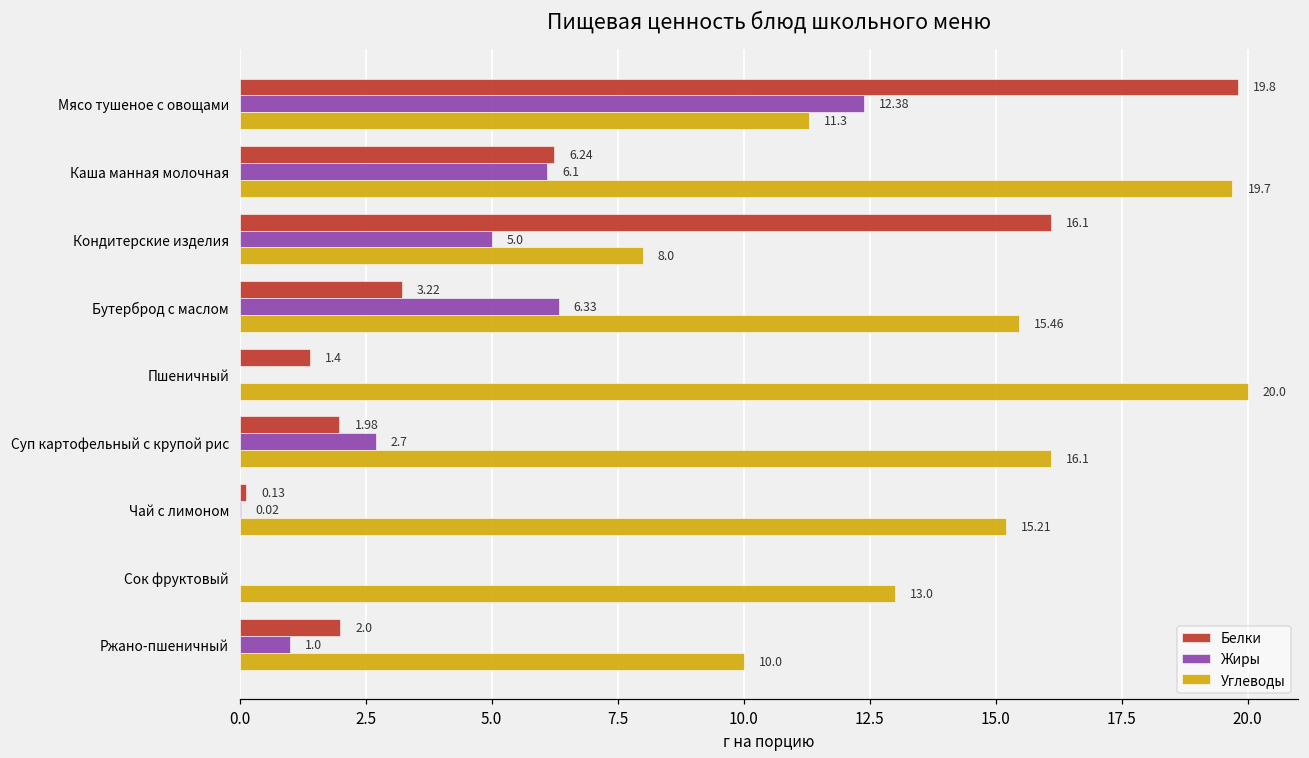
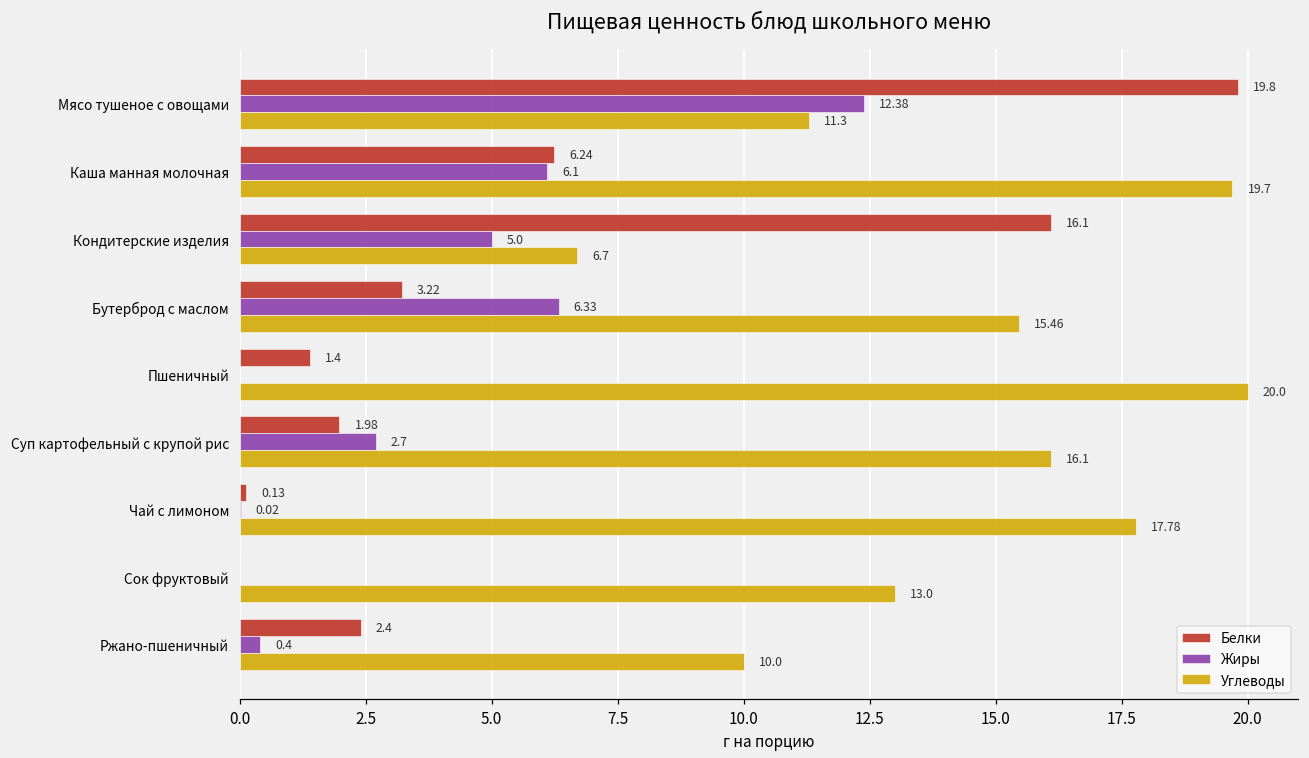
Углеводы, Кондитерские изделия: 8.0 -> 6.7
Углеводы, Чай с лимоном: 15.21 -> 17.78
Белки, Ржано-пшеничный: 2.0 -> 2.4
Жиры, Ржано-пшеничный: 1.0 -> 0.4
